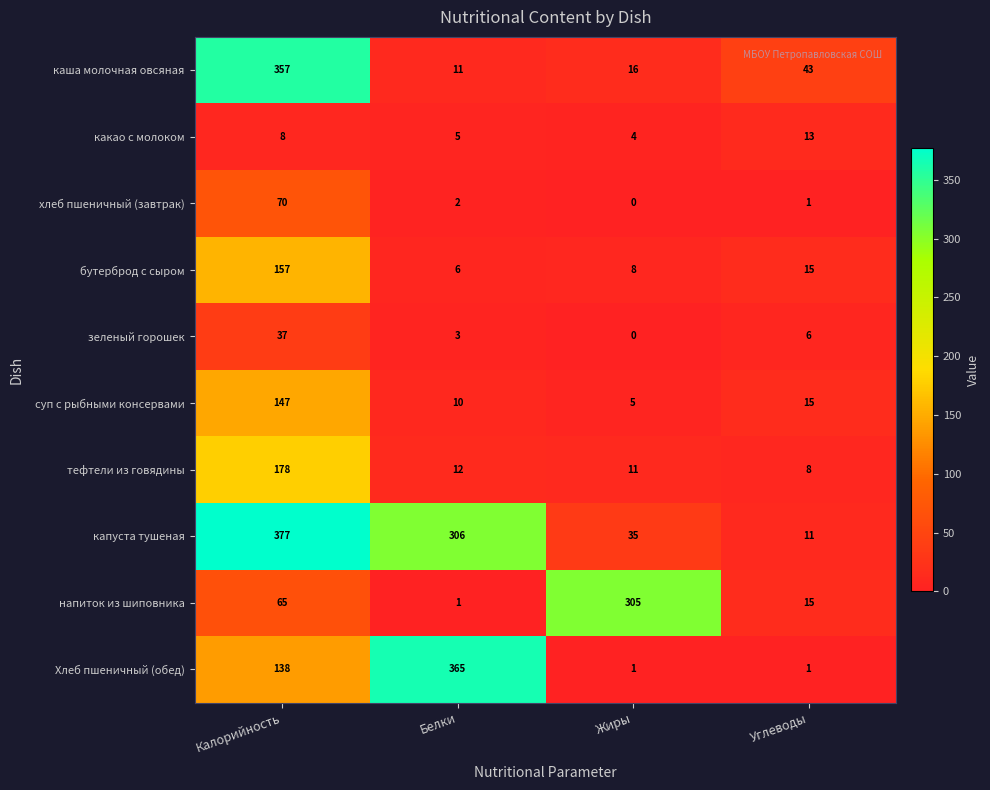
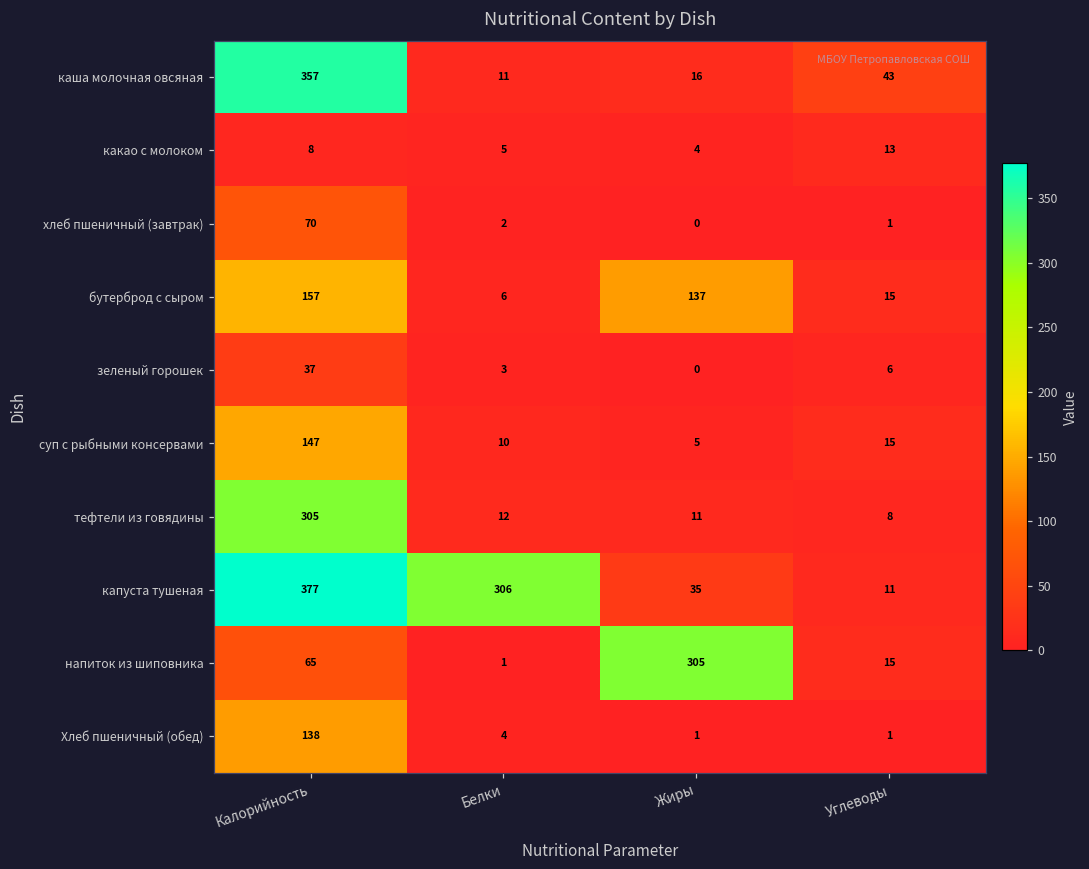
бутерброд с сыром, Жиры: 8 -> 137
тефтели из говядины, Калорийность: 178 -> 305
Хлеб пшеничный (обед), Белки: 365 -> 4
